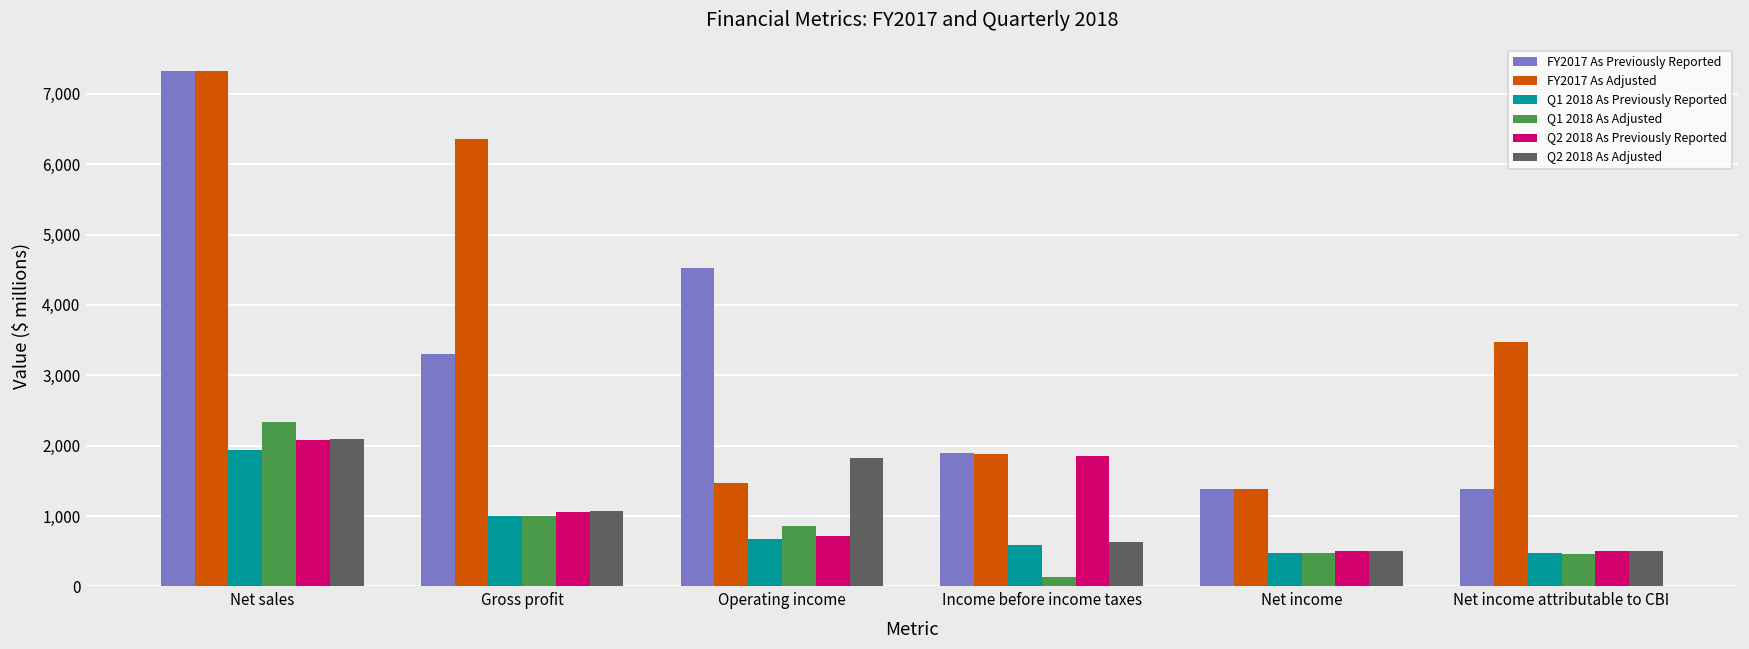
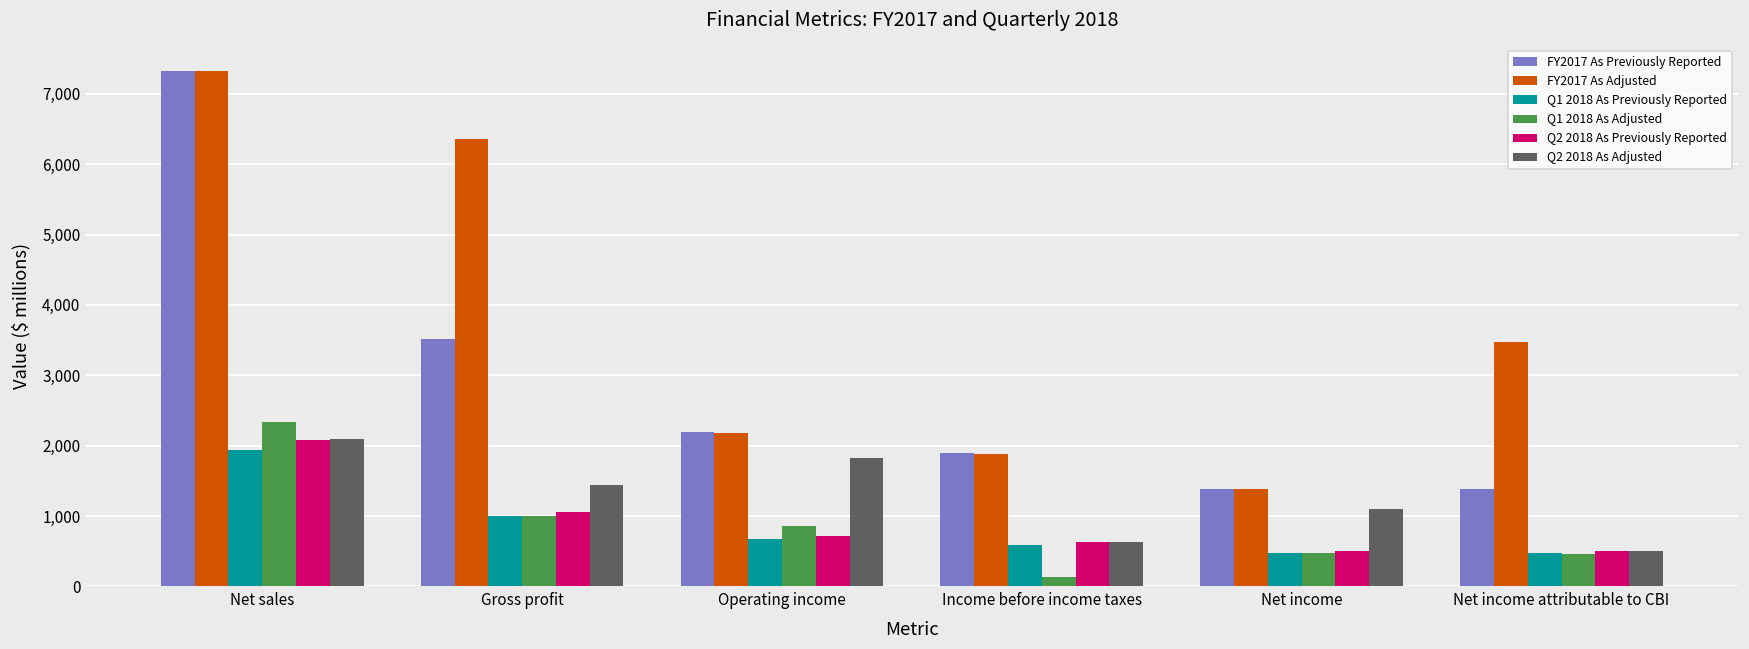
FY2017 As Previously Reported, Gross profit: 3,300 -> 3,500
Q2 2018 As Adjusted, Gross profit: 1,100 -> 1,400
FY2017 As Previously Reported, Operating income: 4,500 -> 2,200
FY2017 As Adjusted, Operating income: 1,500 -> 2,200
Q2 2018 As Previously Reported, Income before income taxes: 1,900 -> 600
Q2 2018 As Adjusted, Net income: 500 -> 1,100
